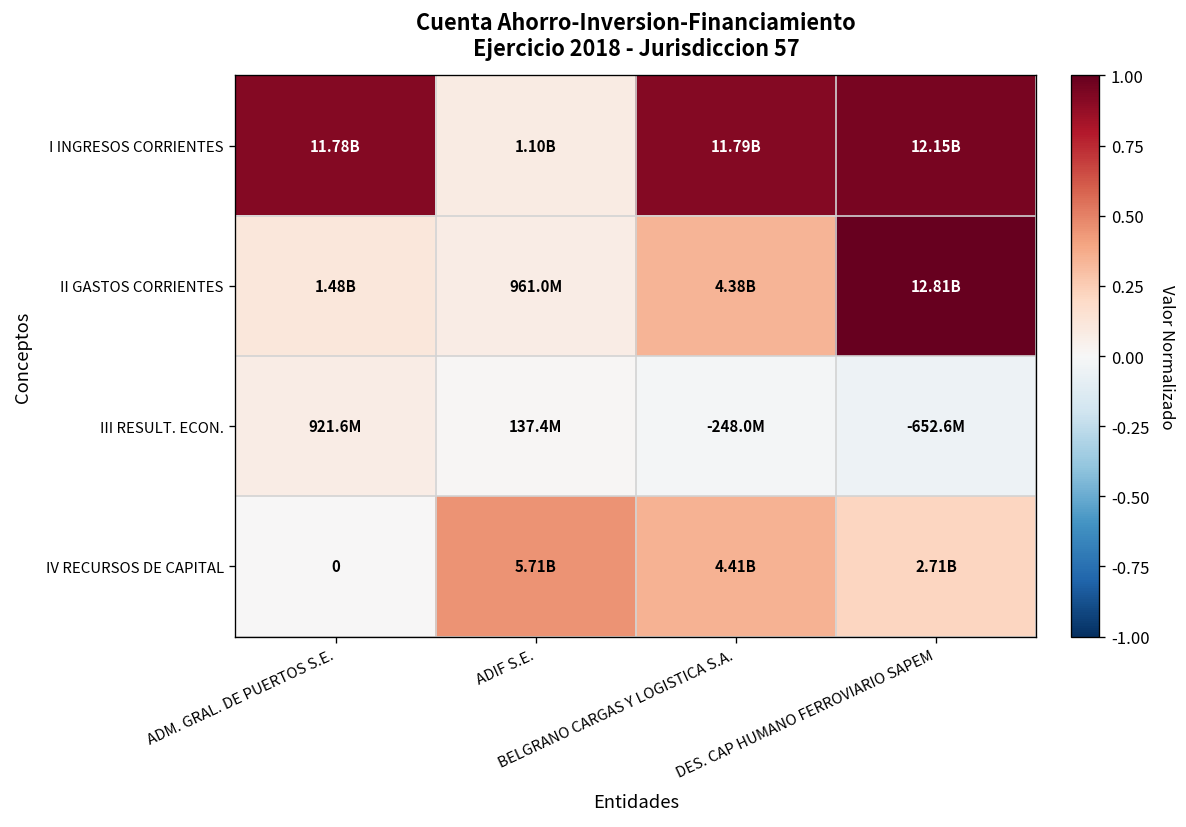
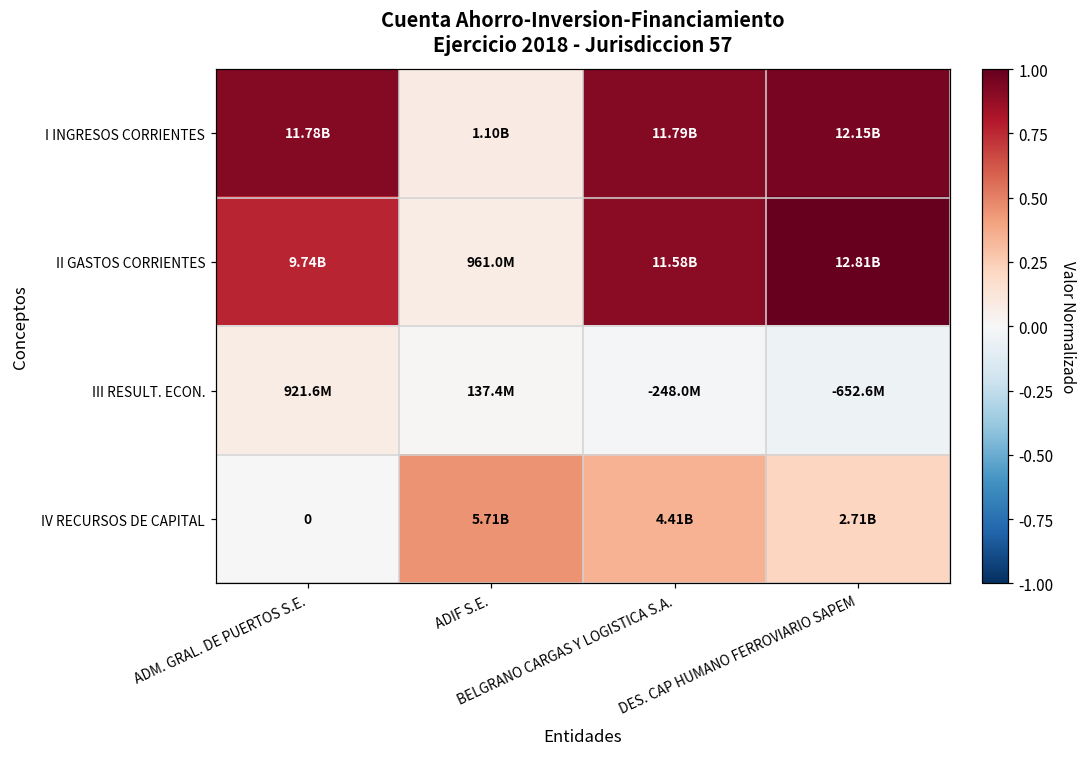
II GASTOS CORRIENTES, ADM. GRAL. DE PUERTOS S.E.: 1.48B -> 9.74B
II GASTOS CORRIENTES, BELGRANO CARGAS Y LOGISTICA S.A.: 4.38B -> 11.58B
